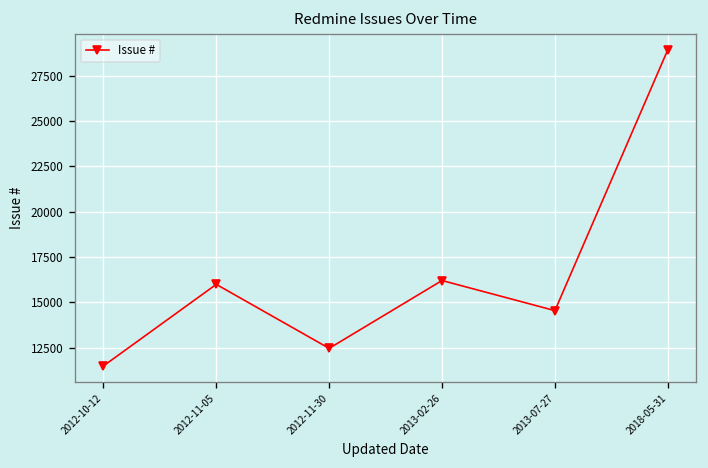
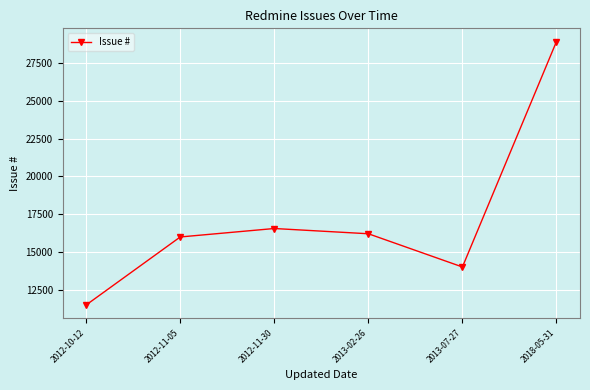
2012-11-30: 12500 -> 16600
2013-07-27: 14600 -> 14000
